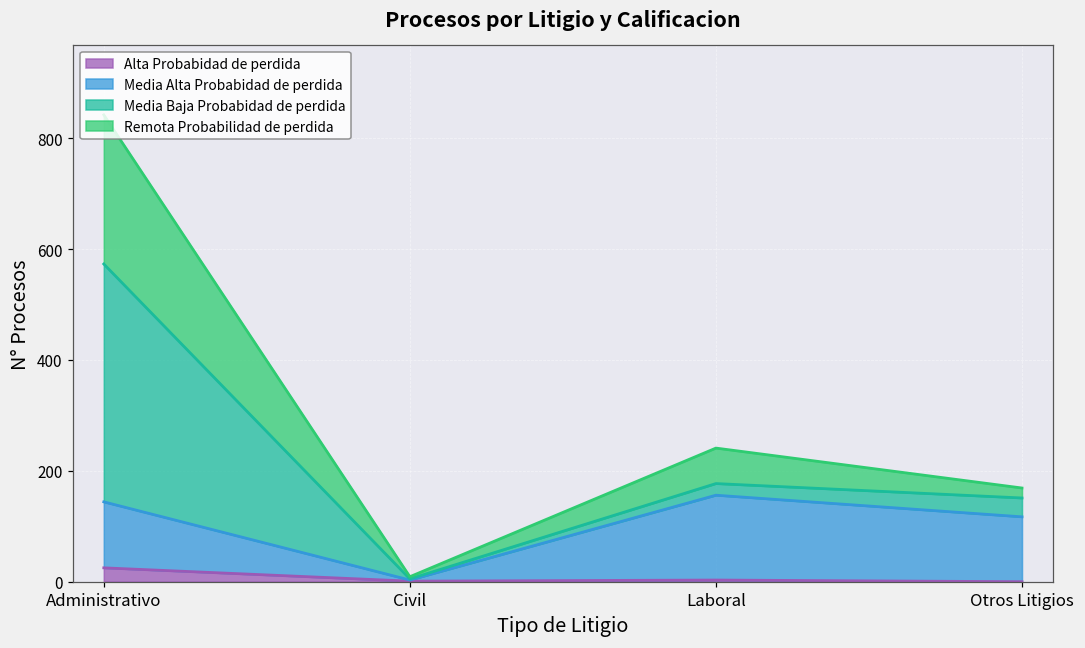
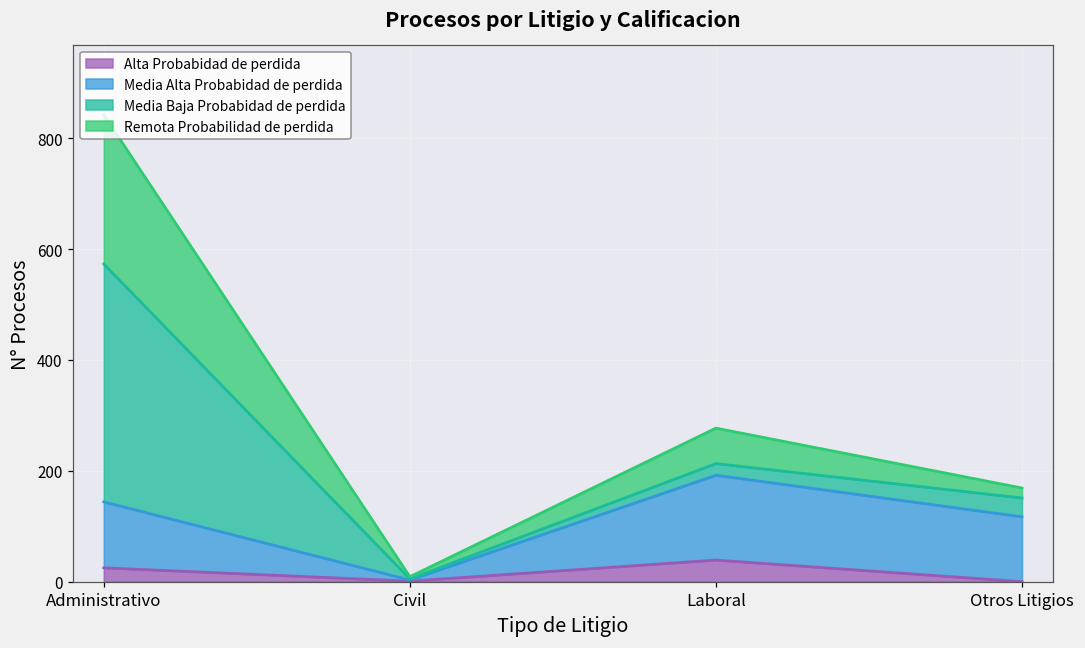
Alta Probabidad de perdida, Laboral: 0 -> 40
